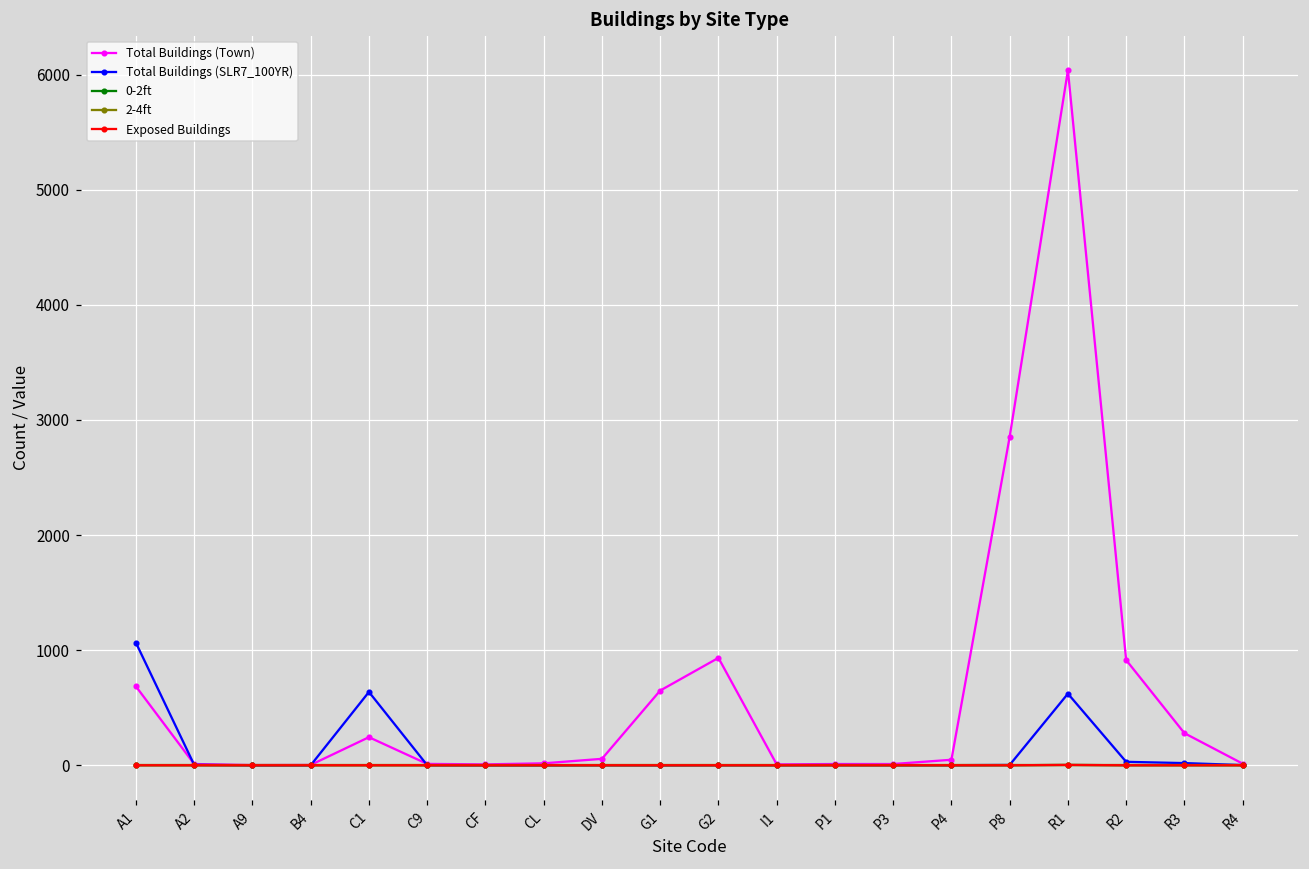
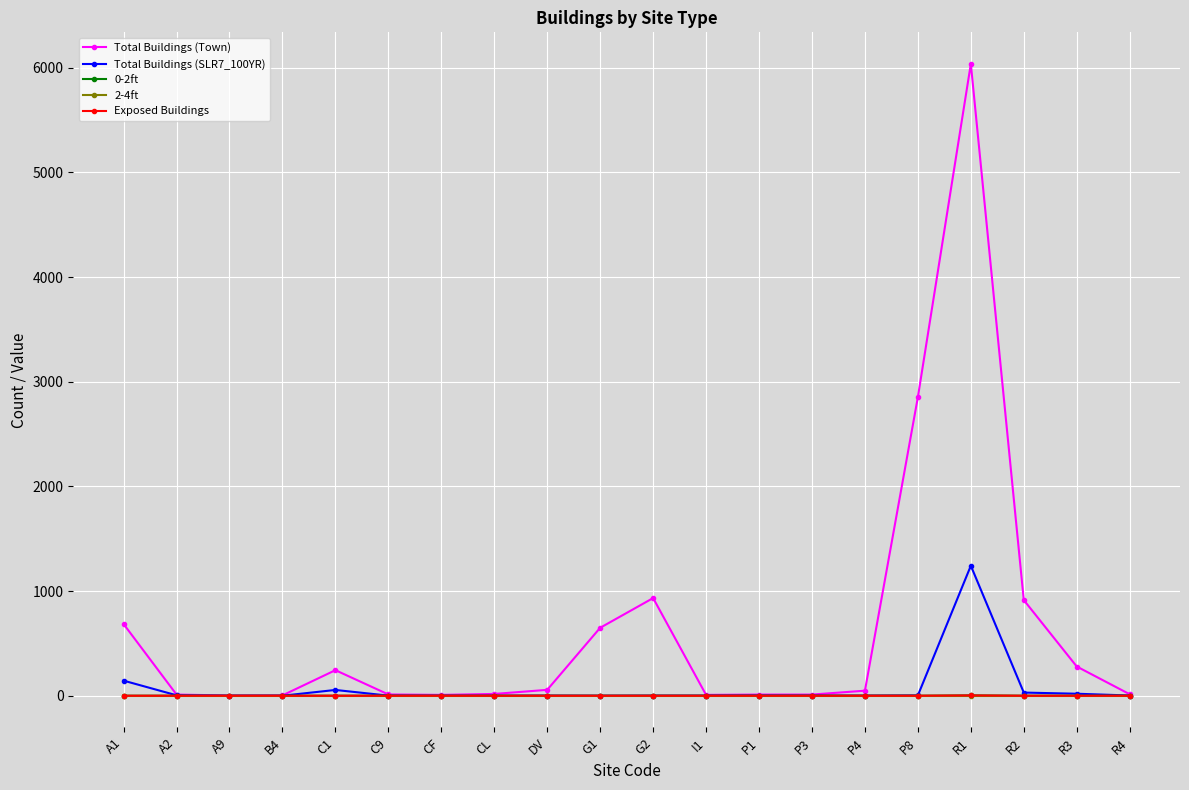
Total Buildings (SLR7_100YR), A1: 1060 -> 140
Total Buildings (SLR7_100YR), C1: 640 -> 60
Total Buildings (SLR7_100YR), R1: 620 -> 1240
